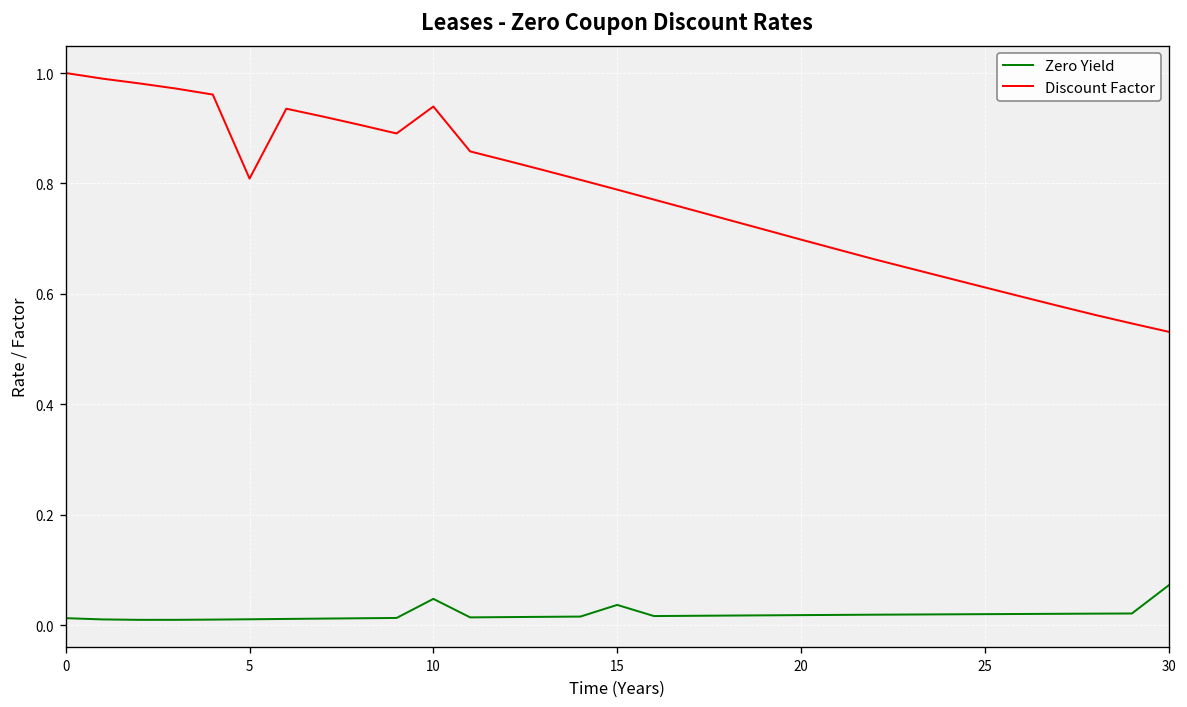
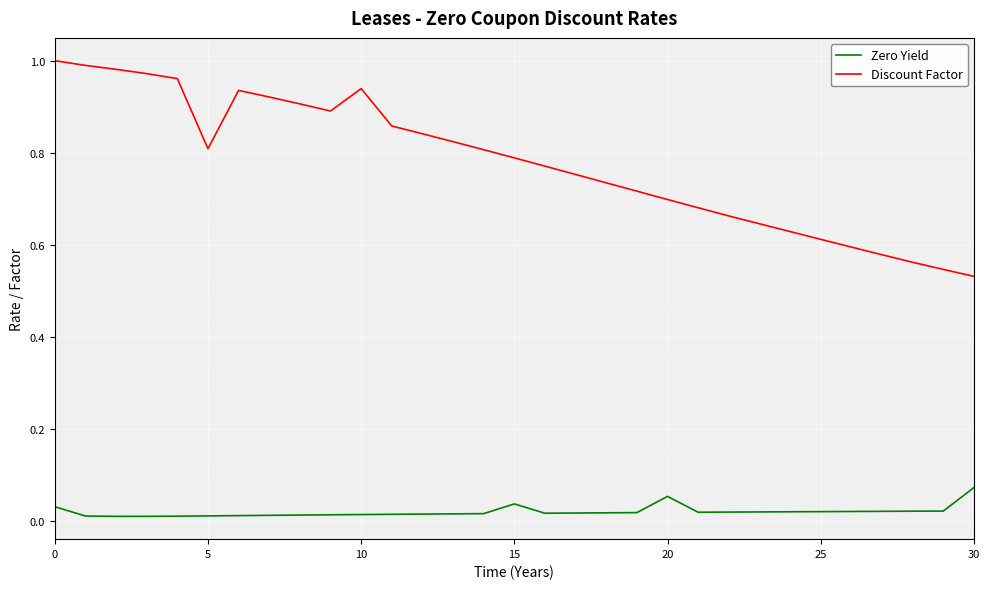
Zero Yield, 0: 0.01 -> 0.03
Zero Yield, 10: 0.05 -> 0.01
Zero Yield, 20: 0.02 -> 0.05
